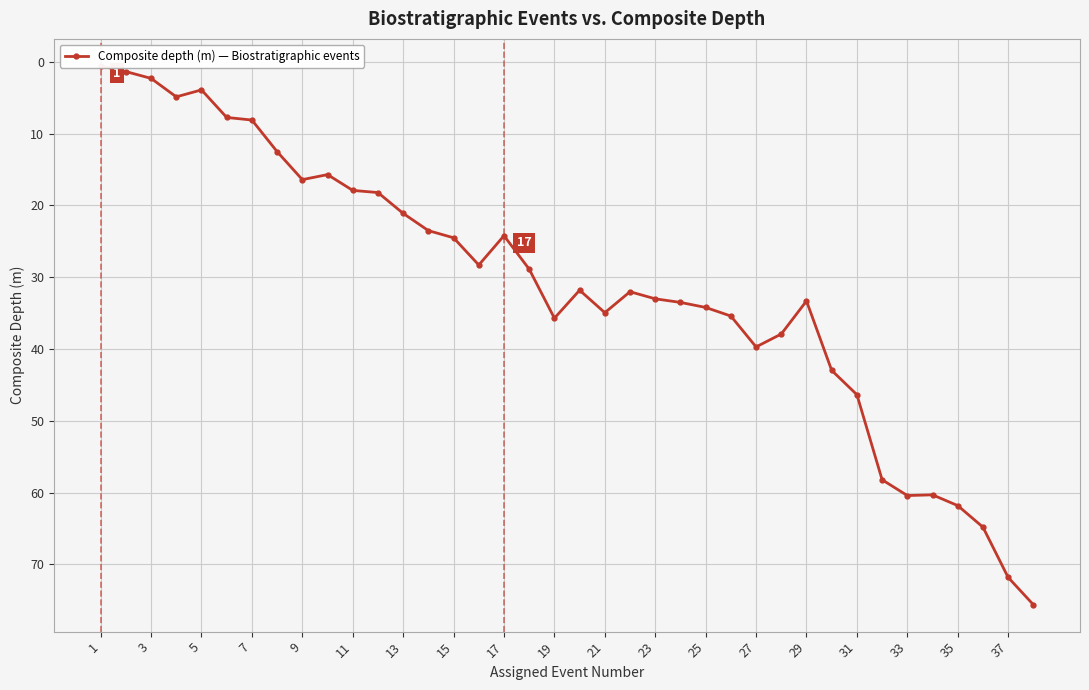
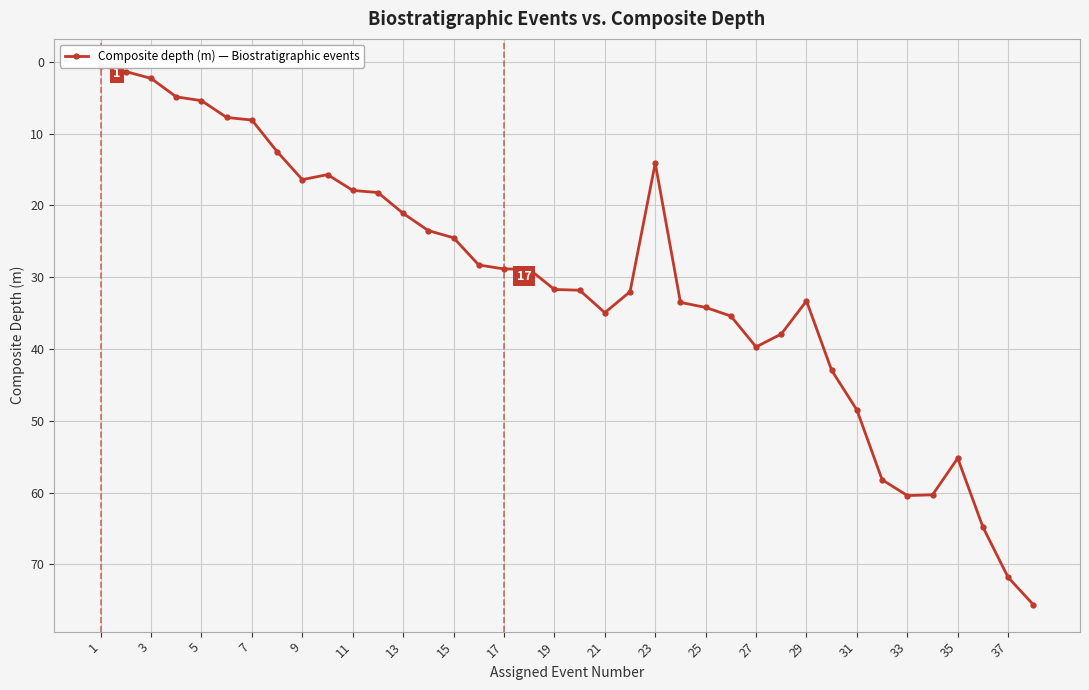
5: 4 -> 5
17: 24 -> 29
19: 36 -> 32
23: 33 -> 14
31: 46 -> 48
35: 62 -> 55
